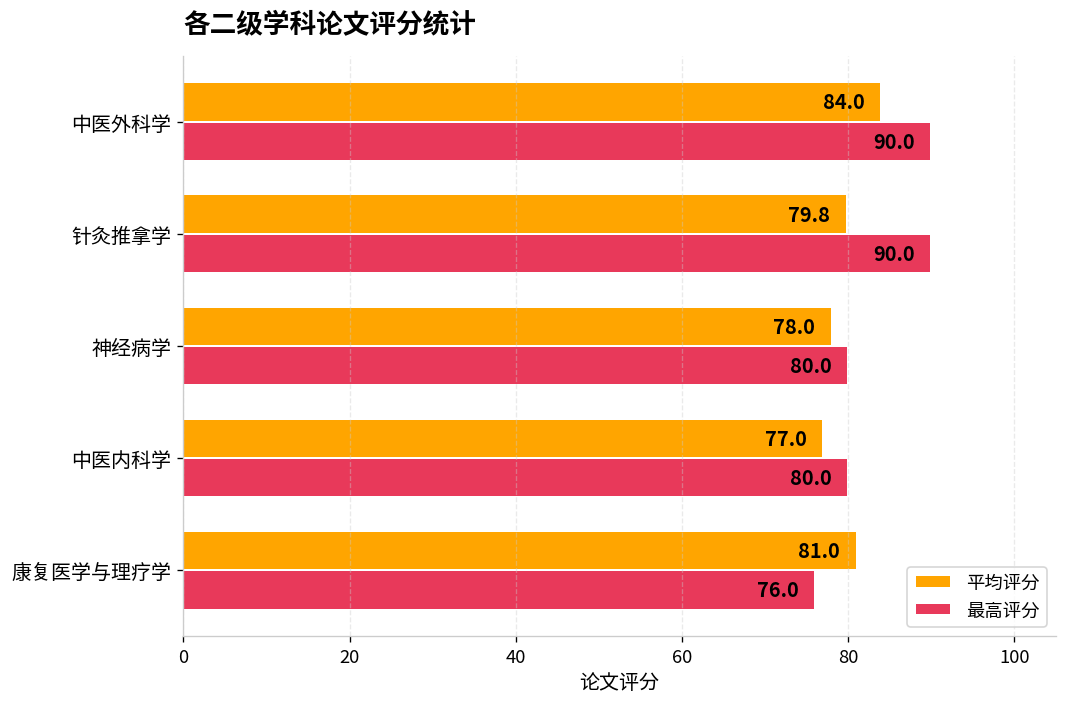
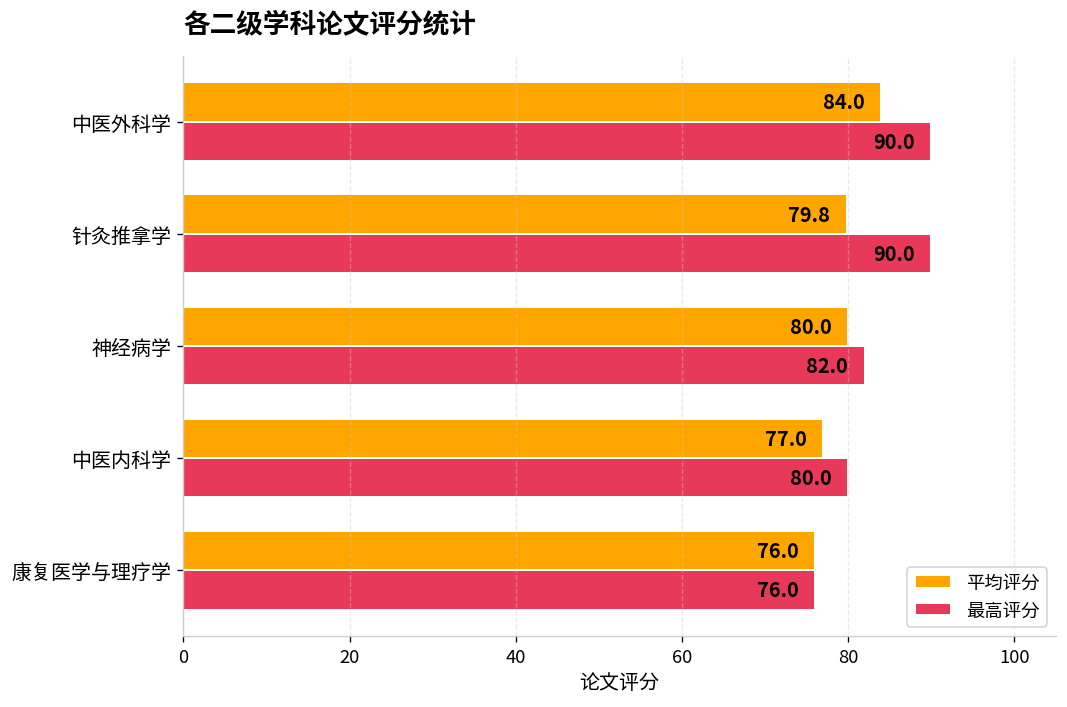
平均评分, 神经病学: 78.0 -> 80.0
最高评分, 神经病学: 80.0 -> 82.0
平均评分, 康复医学与理疗学: 81.0 -> 76.0
